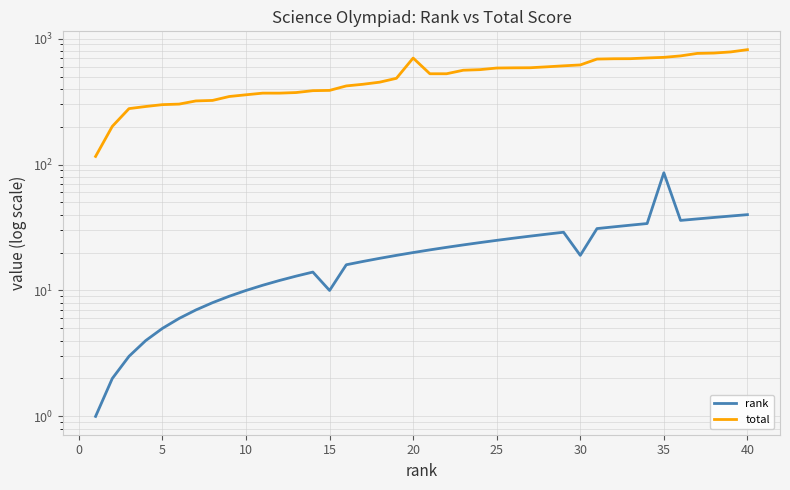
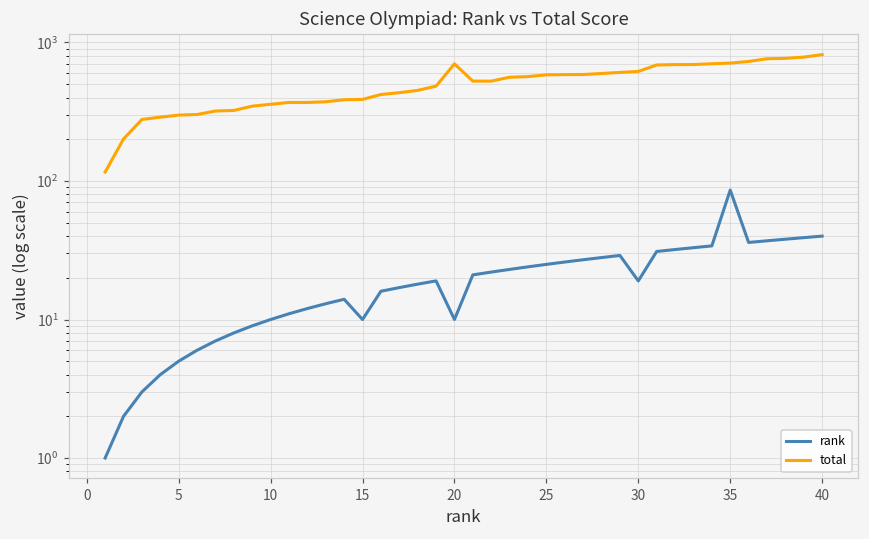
rank, 20: 20 -> 10
